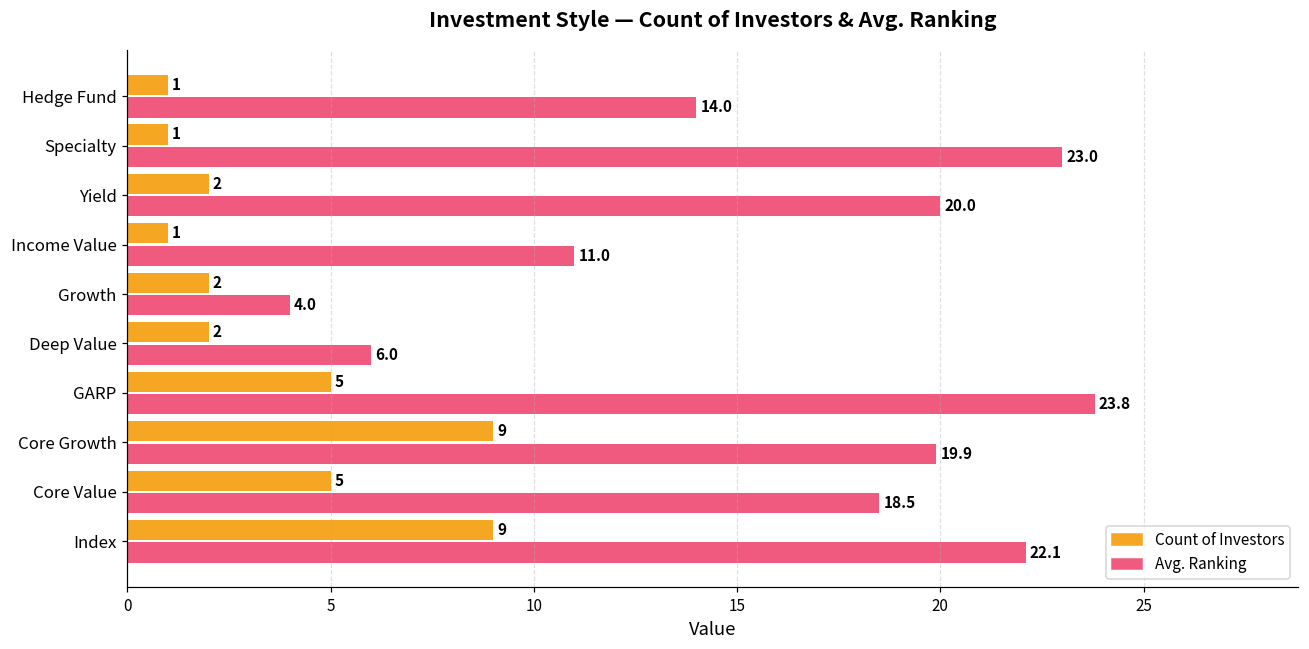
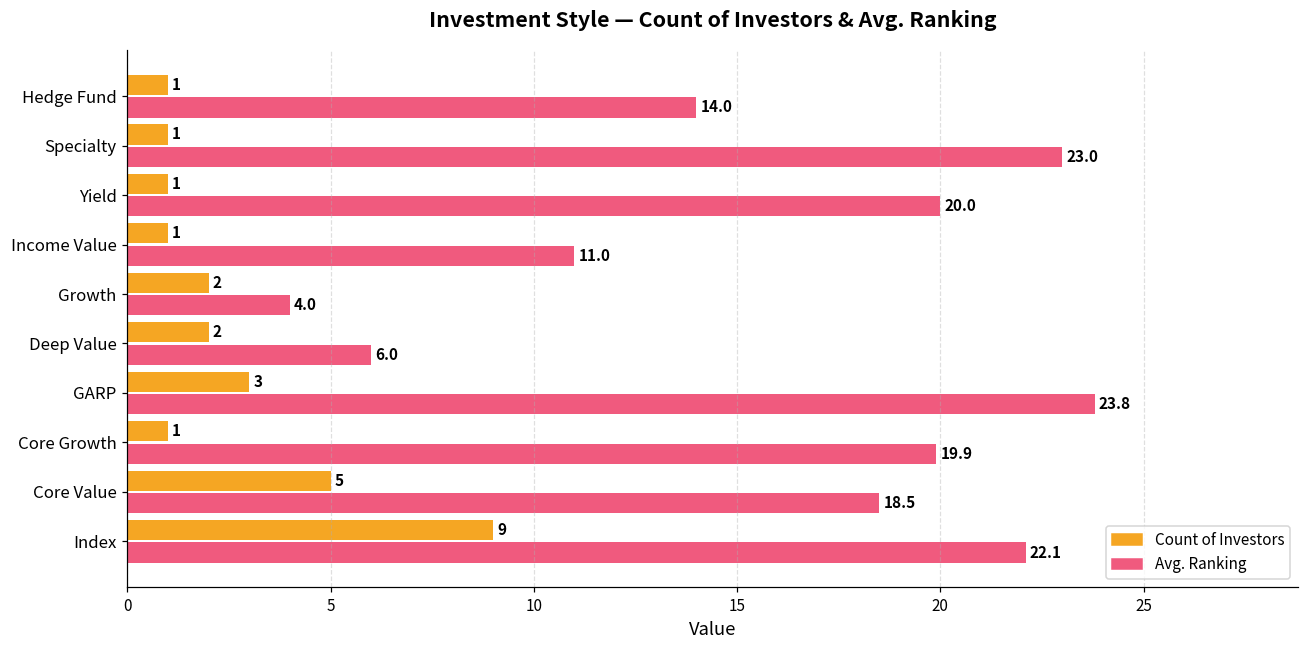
Count of Investors, Yield: 2 -> 1
Count of Investors, GARP: 5 -> 3
Count of Investors, Core Growth: 9 -> 1
